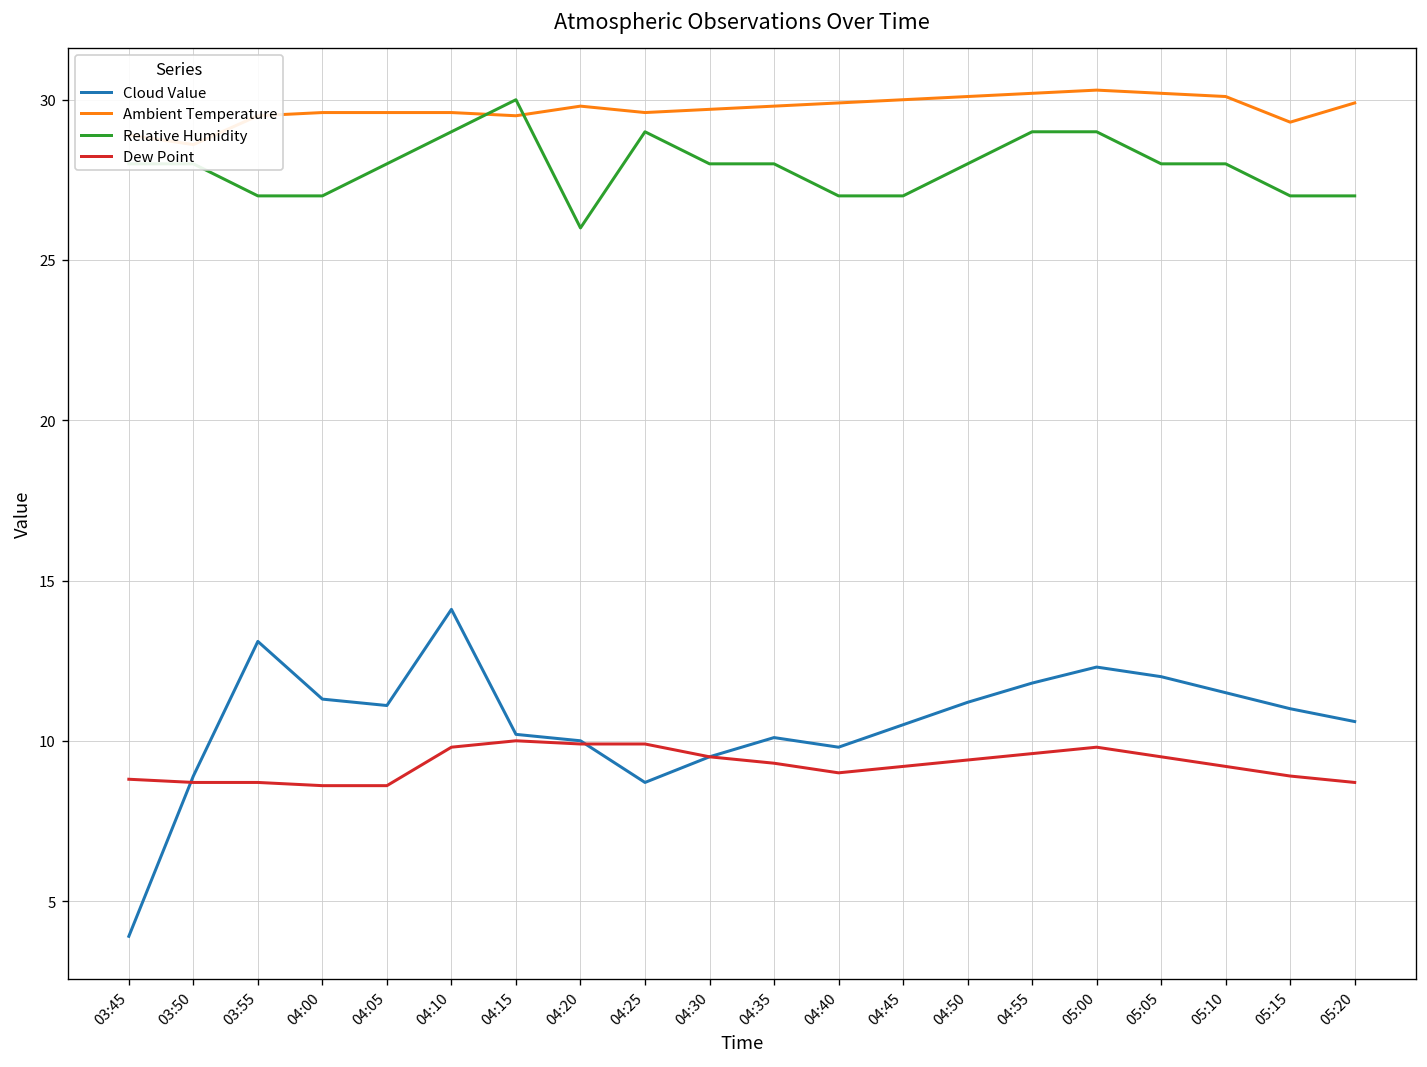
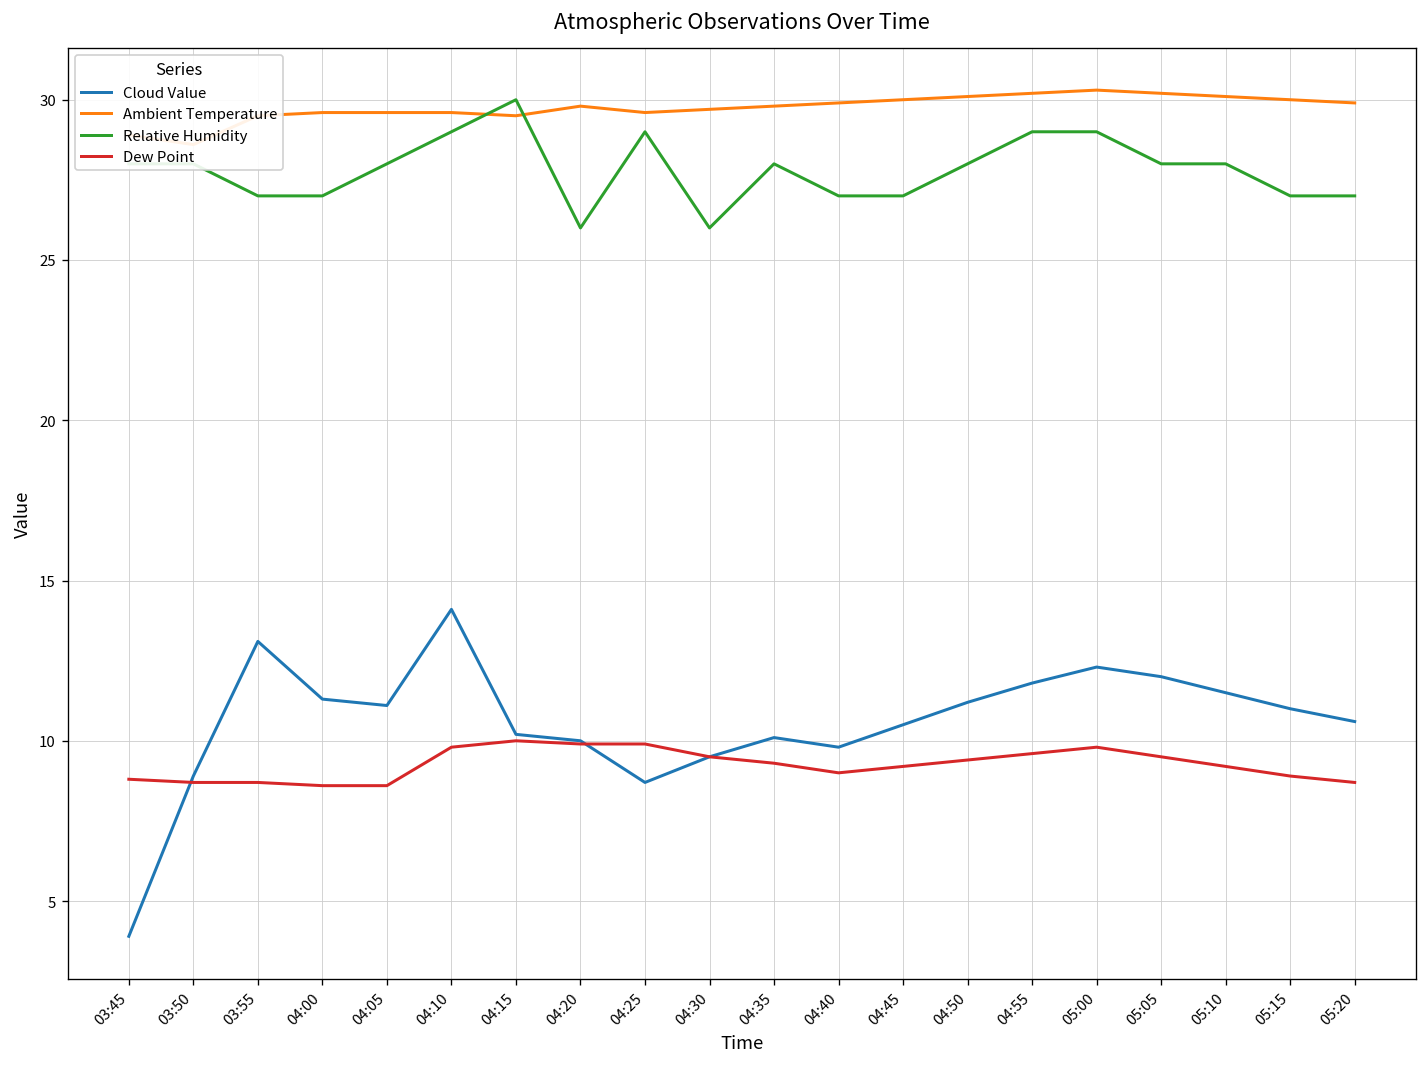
Relative Humidity, 04:30: 28 -> 26
Ambient Temperature, 05:15: 29.3 -> 30.0
